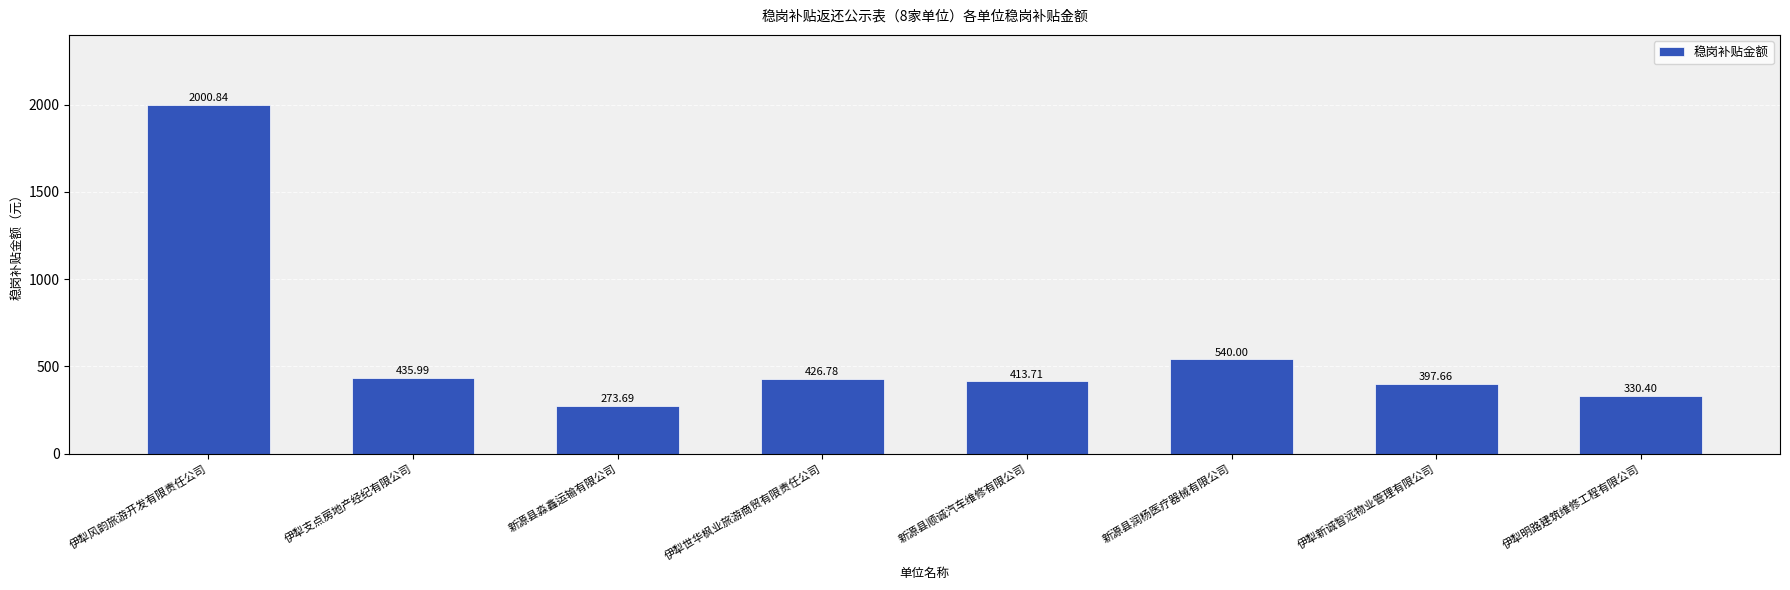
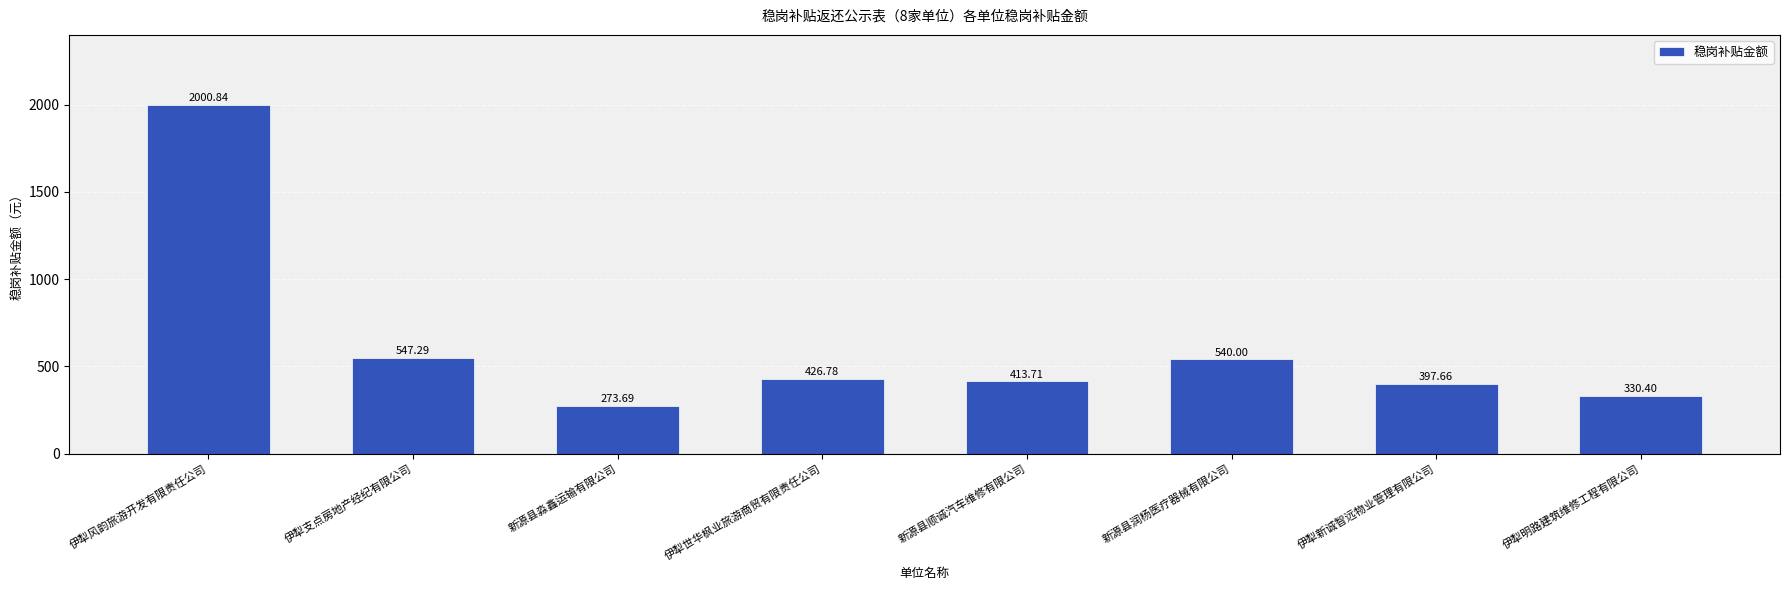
伊犁支点房地产经纪有限公司: 435.99 -> 547.29
